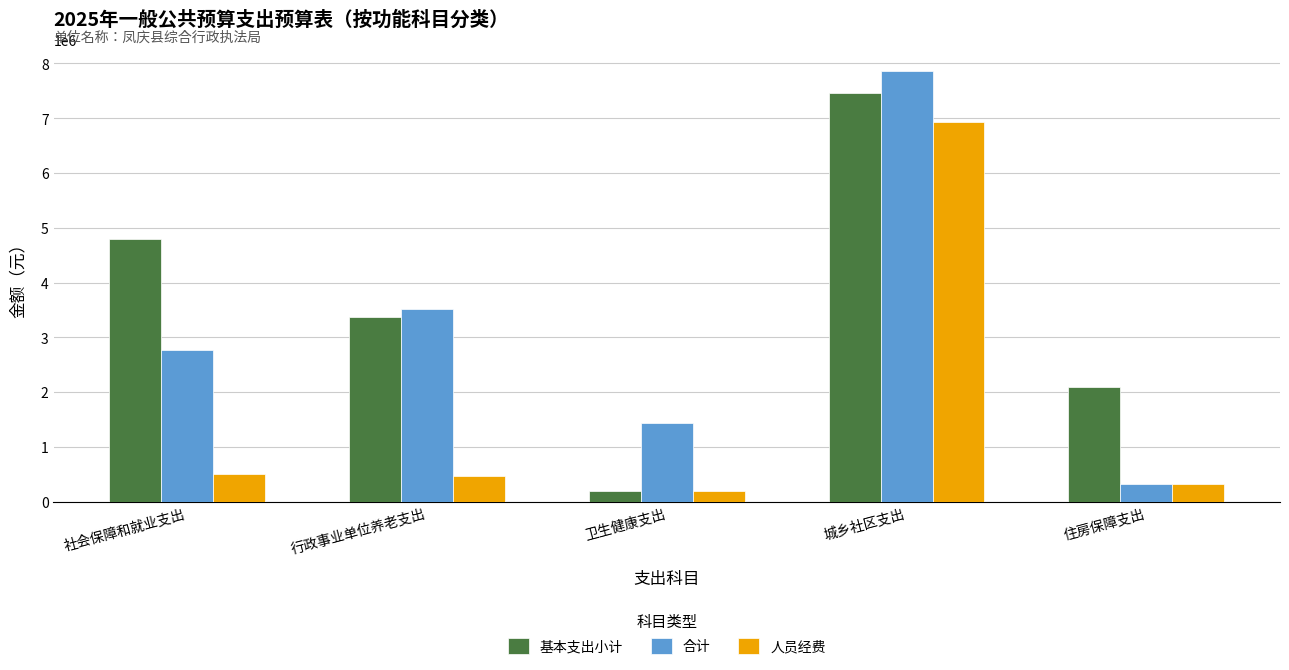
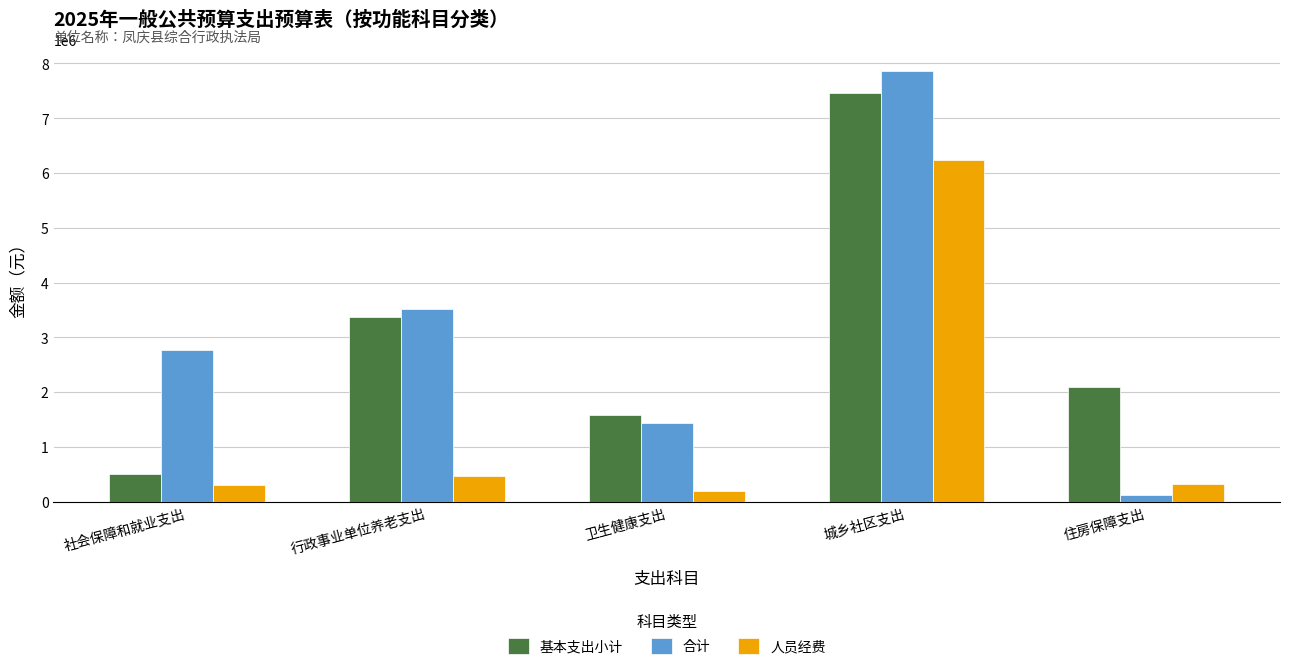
基本支出小计, 社会保障和就业支出: 4800000 -> 500000
人员经费, 社会保障和就业支出: 500000 -> 300000
基本支出小计, 卫生健康支出: 200000 -> 1600000
人员经费, 城乡社区支出: 6900000 -> 6200000
合计, 住房保障支出: 300000 -> 100000
